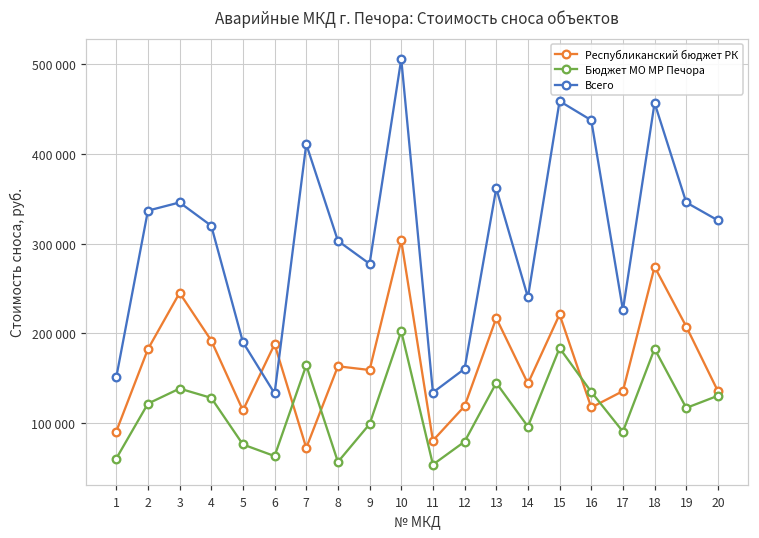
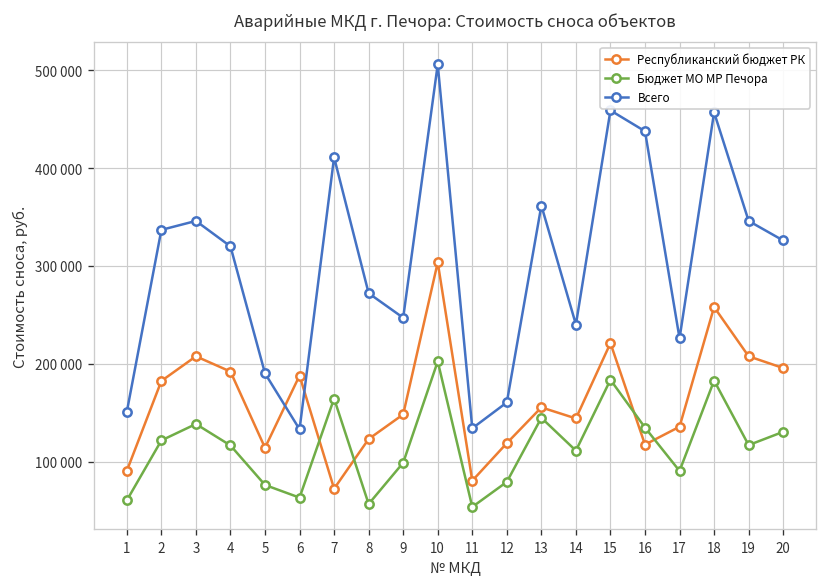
Республиканский бюджет РК, 3: 250000 -> 210000
Бюджет МО МР Печора, 4: 130000 -> 120000
Республиканский бюджет РК, 8: 160000 -> 120000
Всего, 8: 300000 -> 270000
Республиканский бюджет РК, 9: 160000 -> 150000
Всего, 9: 280000 -> 250000
Республиканский бюджет РК, 13: 220000 -> 160000
Бюджет МО МР Печора, 14: 100000 -> 110000
Республиканский бюджет РК, 18: 270000 -> 260000
Республиканский бюджет РК, 20: 140000 -> 200000
